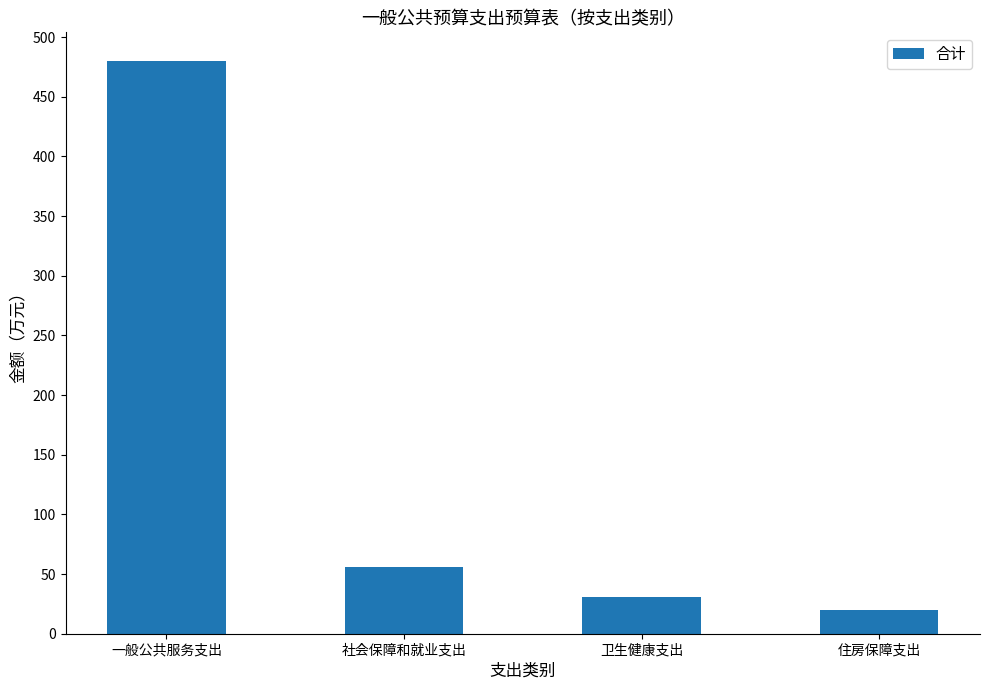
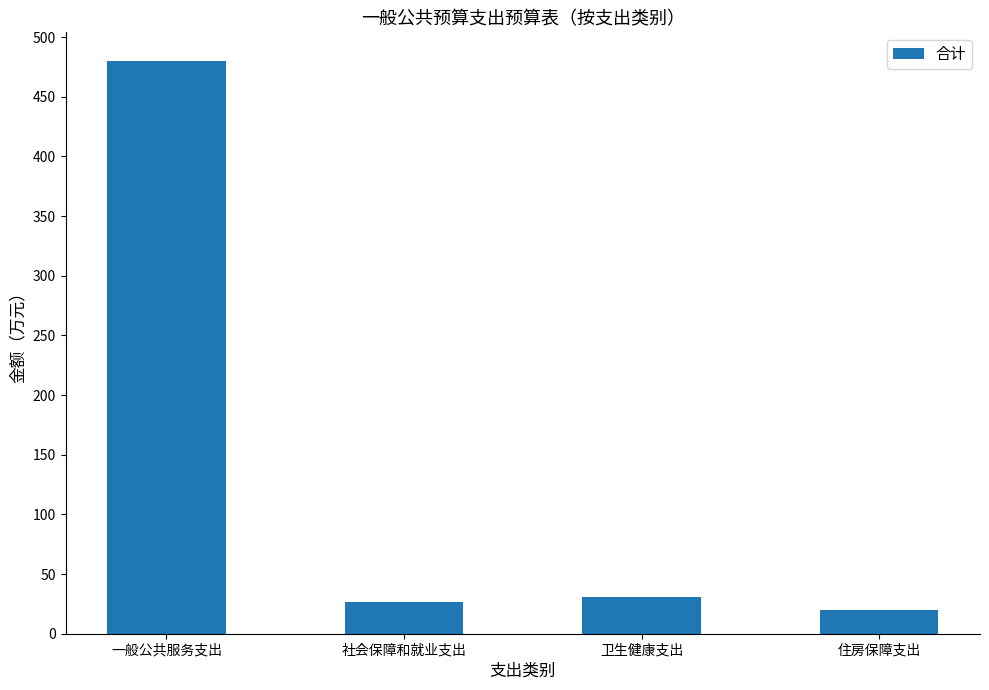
社会保障和就业支出: 56 -> 27
